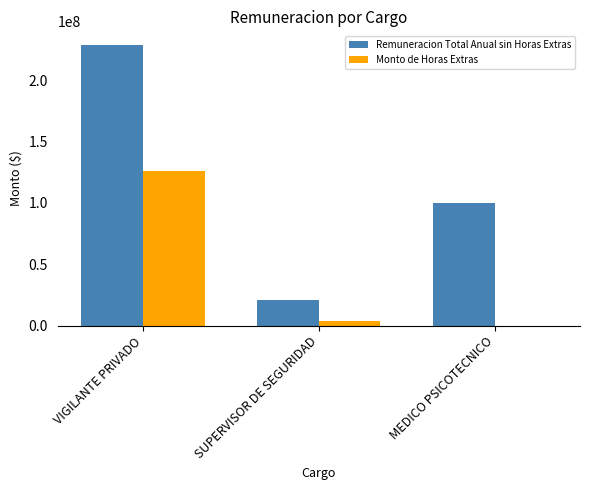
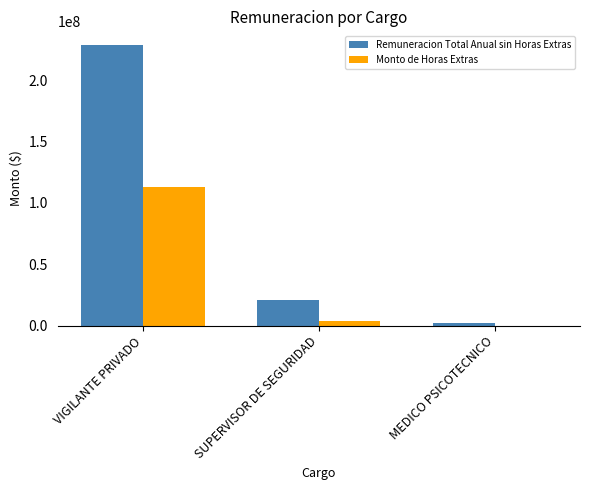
Monto de Horas Extras, VIGILANTE PRIVADO: 126000000 -> 113000000
Remuneracion Total Anual sin Horas Extras, MEDICO PSICOTECNICO: 100000000 -> 2000000
